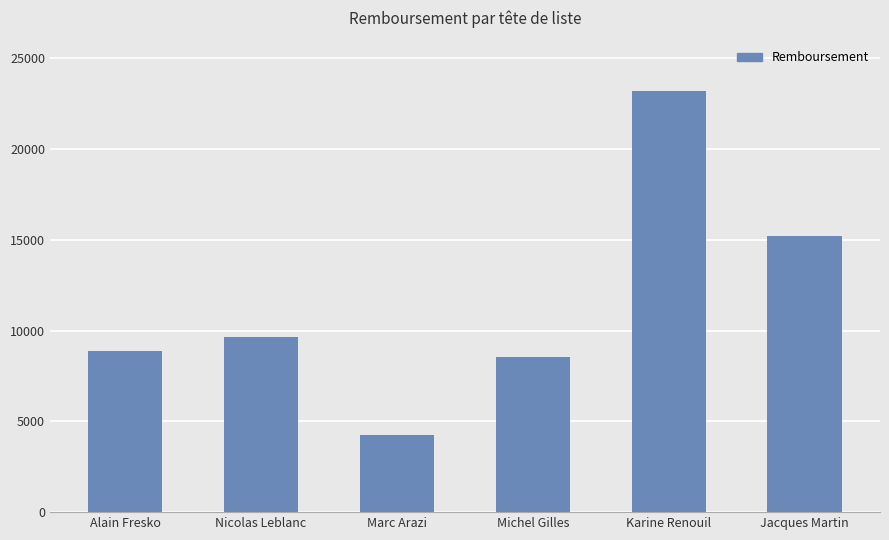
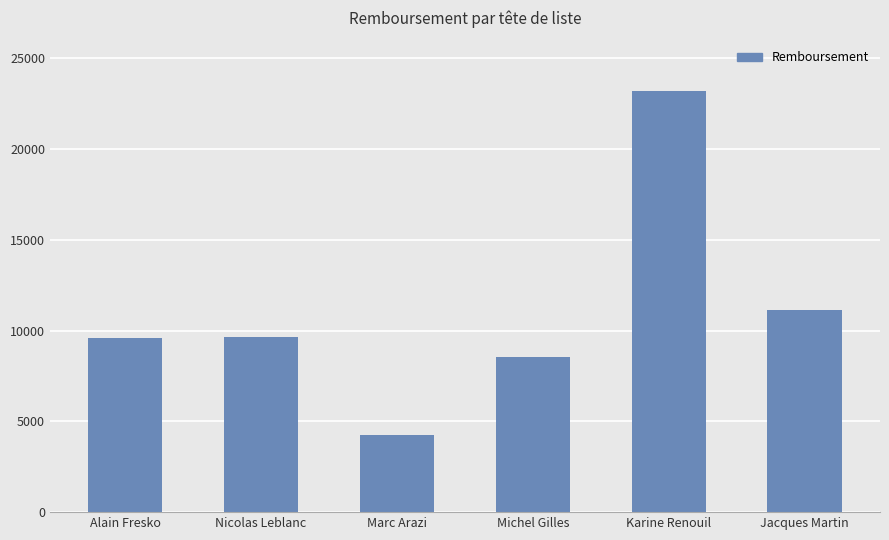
Alain Fresko: 8900 -> 9600
Jacques Martin: 15200 -> 11100
